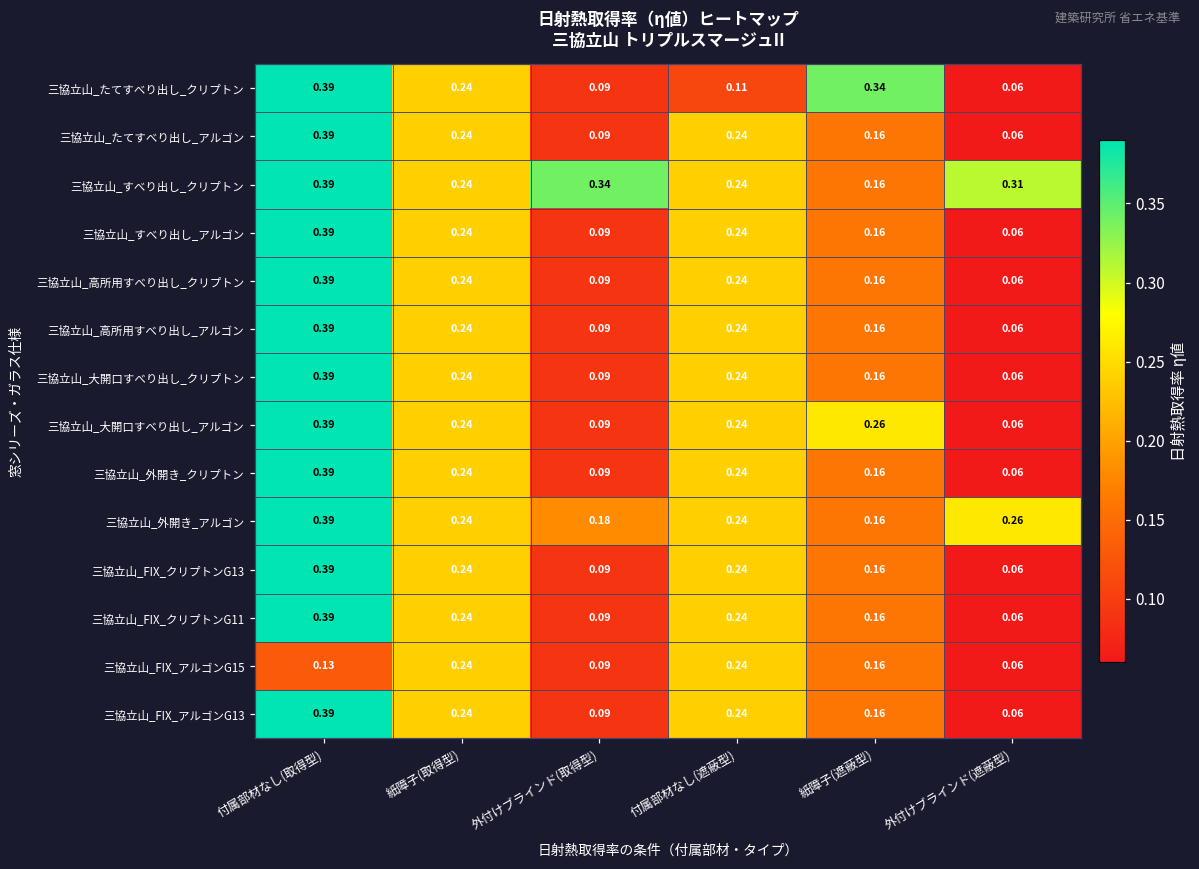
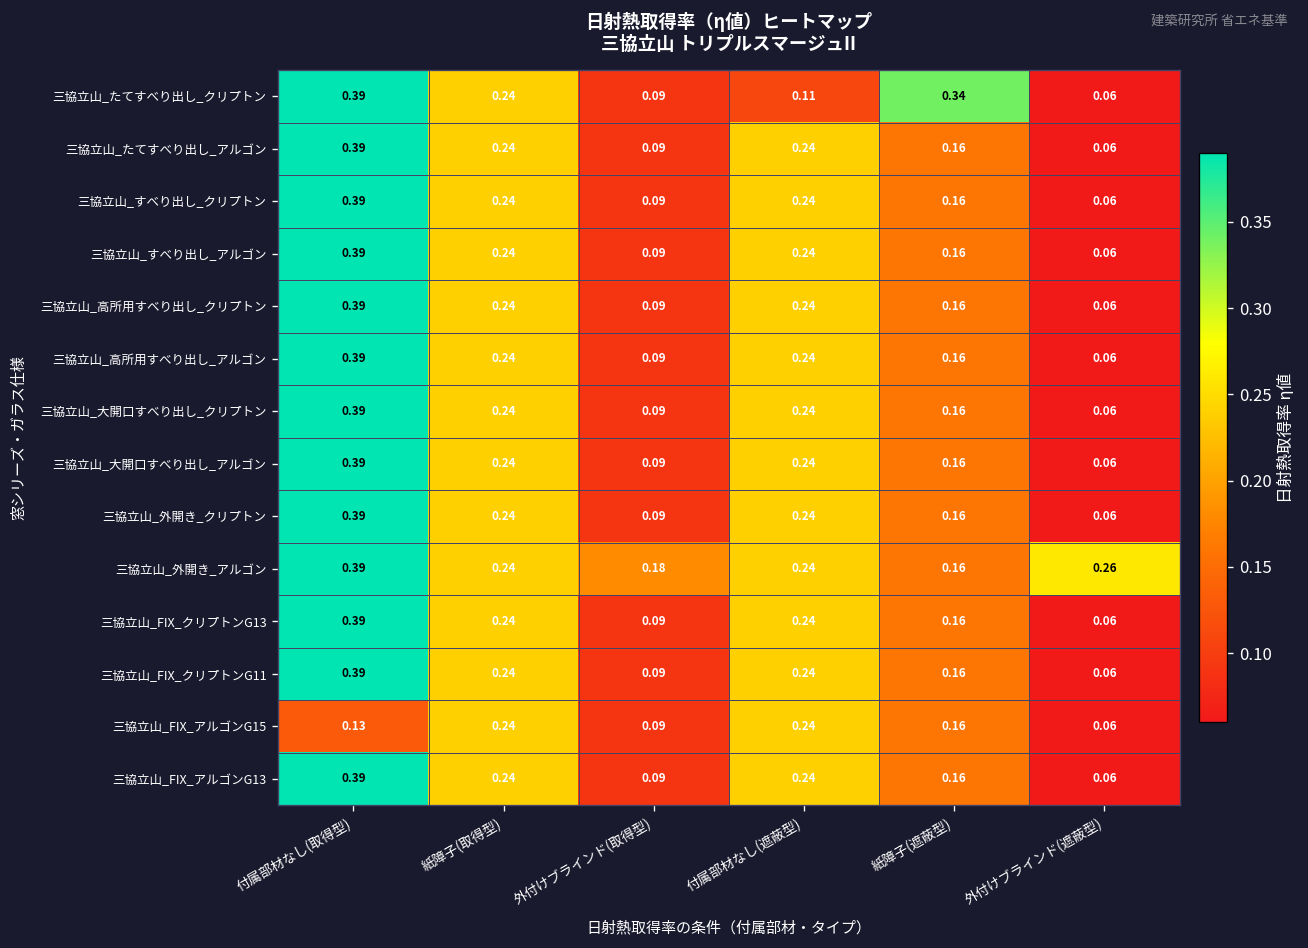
三協立山_すべり出し_クリプトン, 外付けブラインド(取得型): 0.34 -> 0.09
三協立山_すべり出し_クリプトン, 外付けブラインド(遮蔽型): 0.31 -> 0.06
三協立山_大開口すべり出し_アルゴン, 紙障子(遮蔽型): 0.26 -> 0.16
